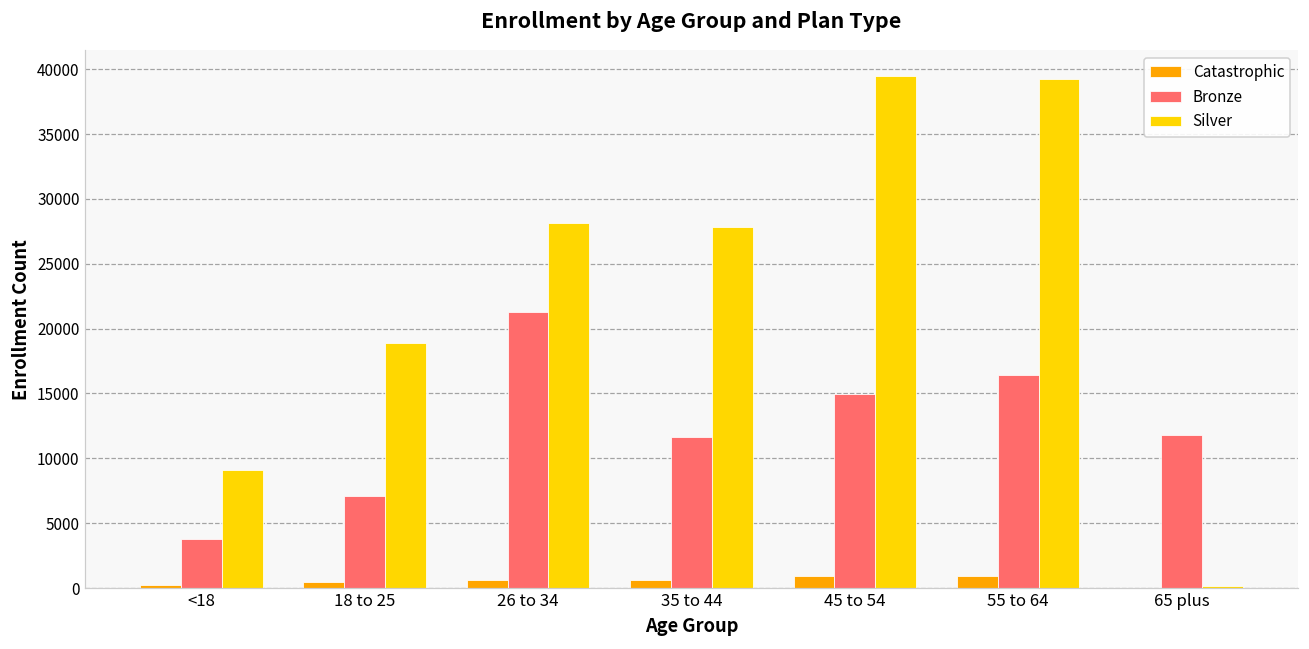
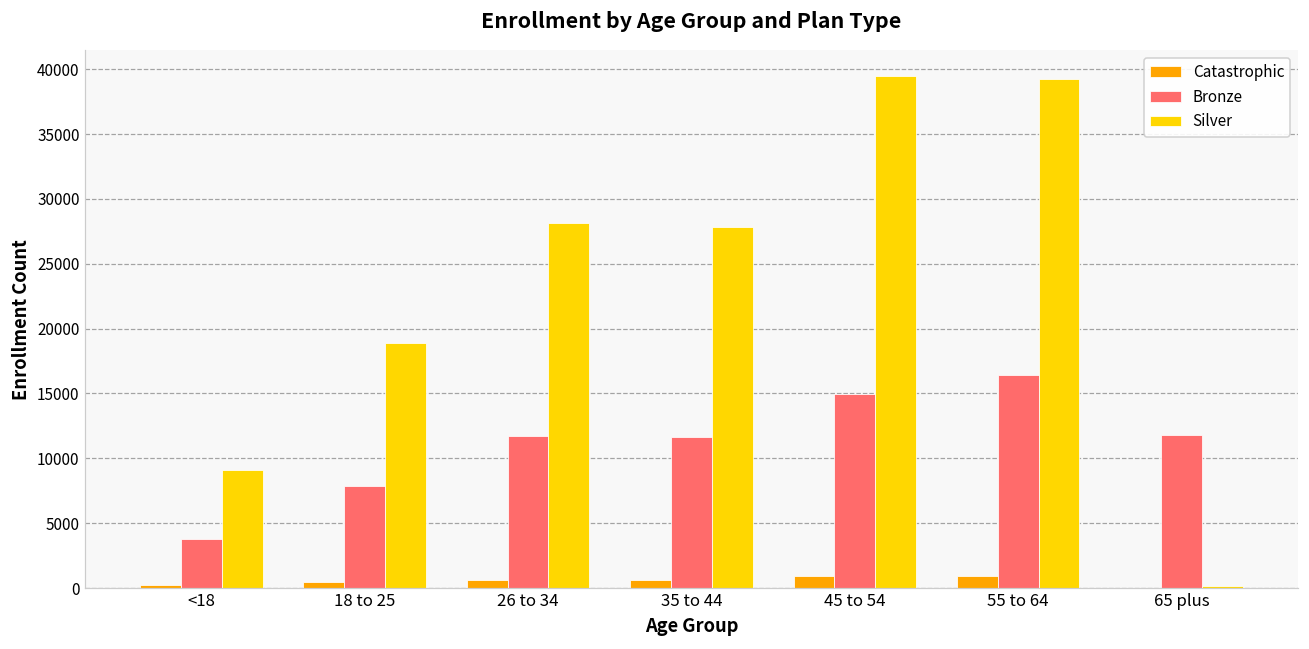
Bronze, 18 to 25: 7100 -> 7900
Bronze, 26 to 34: 21300 -> 11700
